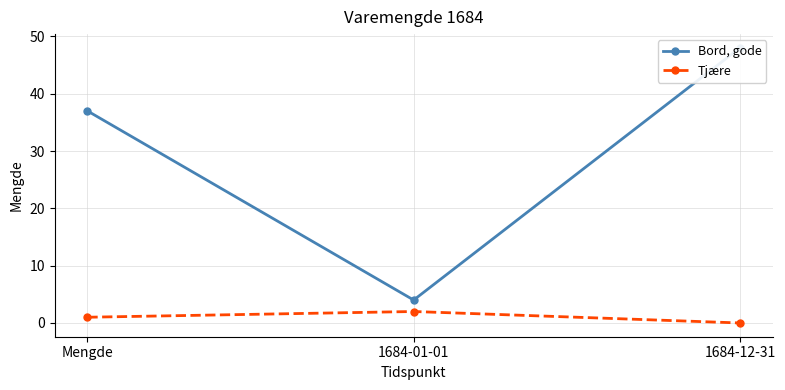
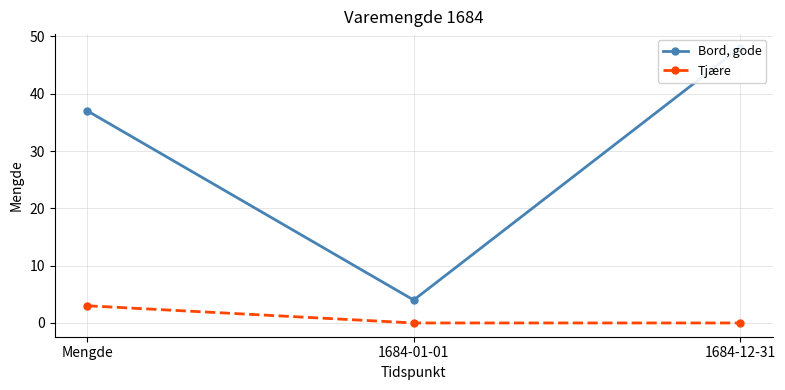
Tjære, Mengde: 1 -> 3
Tjære, 1684-01-01: 2 -> 0
